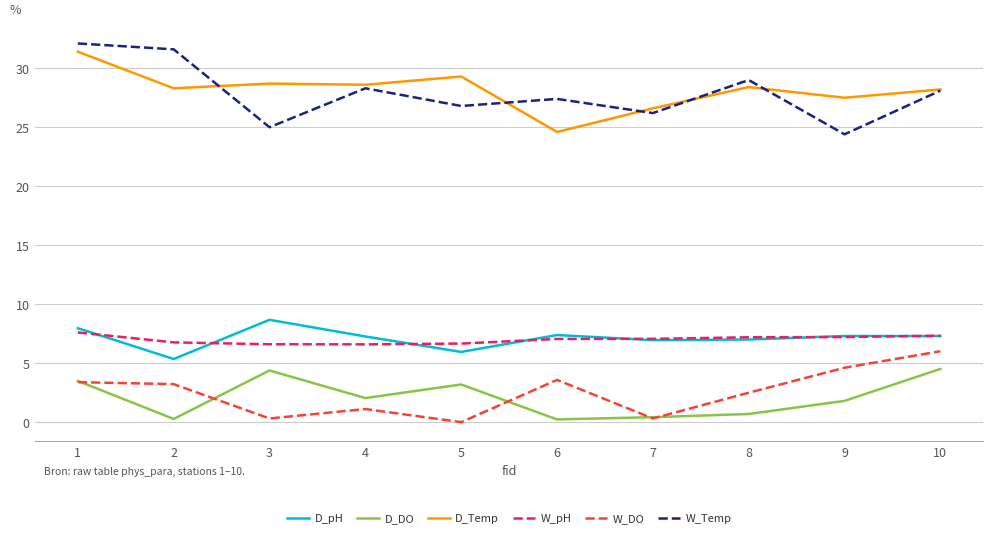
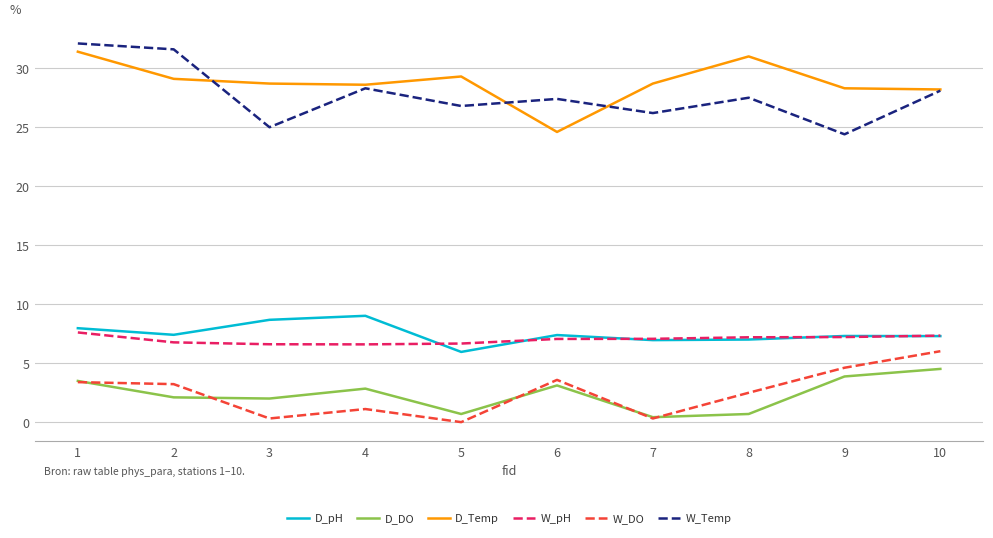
D_pH, 2: 5.4 -> 7.4
D_DO, 2: 0.3 -> 2.1
D_Temp, 2: 28.3 -> 29.1
D_DO, 3: 4.4 -> 2.0
D_pH, 4: 7.3 -> 9.0
D_DO, 4: 2.1 -> 2.9
D_DO, 5: 3.2 -> 0.7
D_DO, 6: 0.2 -> 3.1
D_Temp, 7: 26.6 -> 28.7
D_Temp, 8: 28.4 -> 31.0
W_Temp, 8: 29.0 -> 27.5
D_DO, 9: 1.8 -> 3.9
D_Temp, 9: 27.5 -> 28.3
